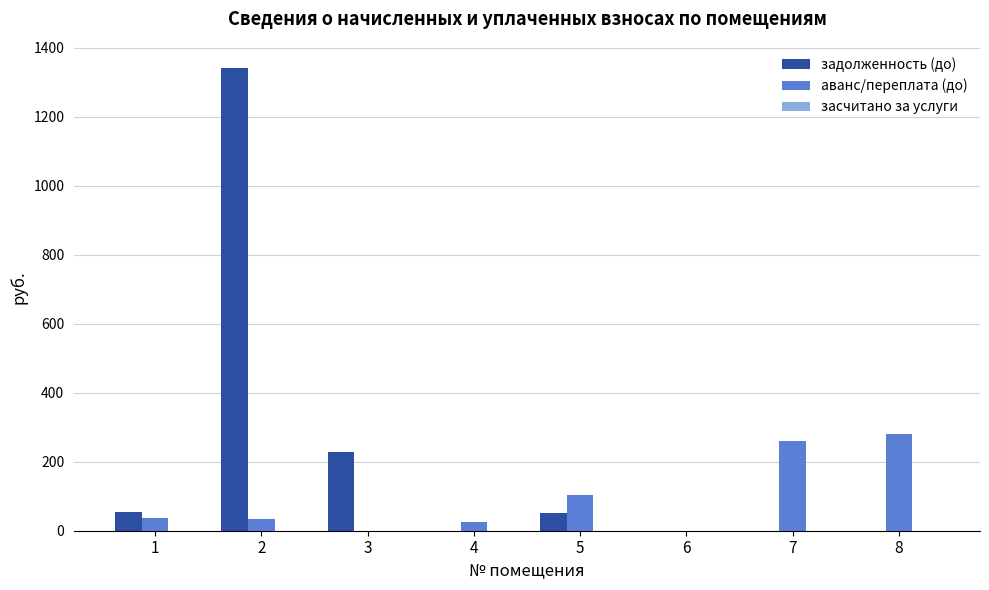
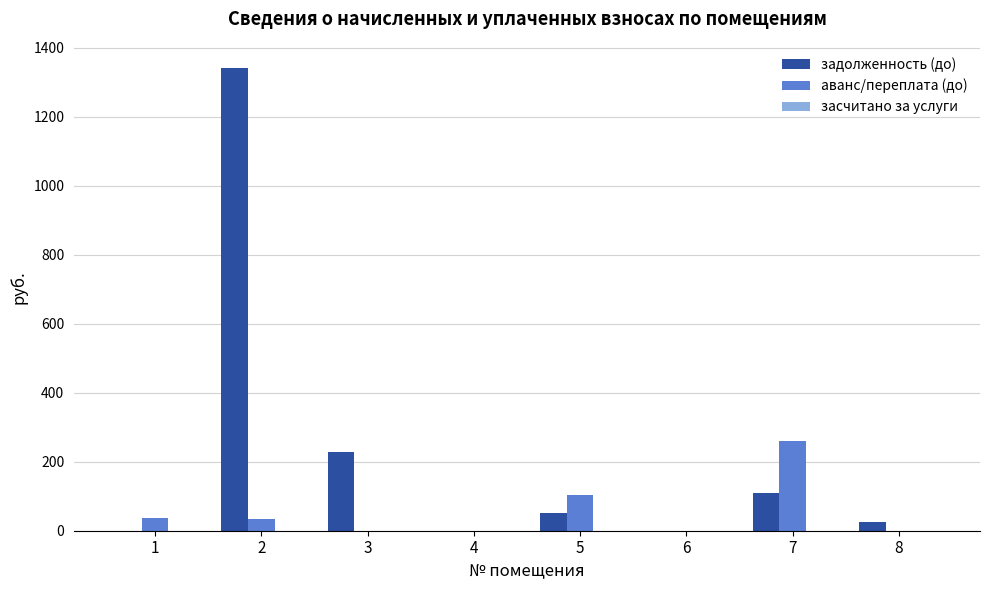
задолженность (до), 1: 60 -> 0
аванс/переплата (до), 4: 20 -> 0
задолженность (до), 7: 0 -> 110
задолженность (до), 8: 0 -> 30
аванс/переплата (до), 8: 280 -> 0
